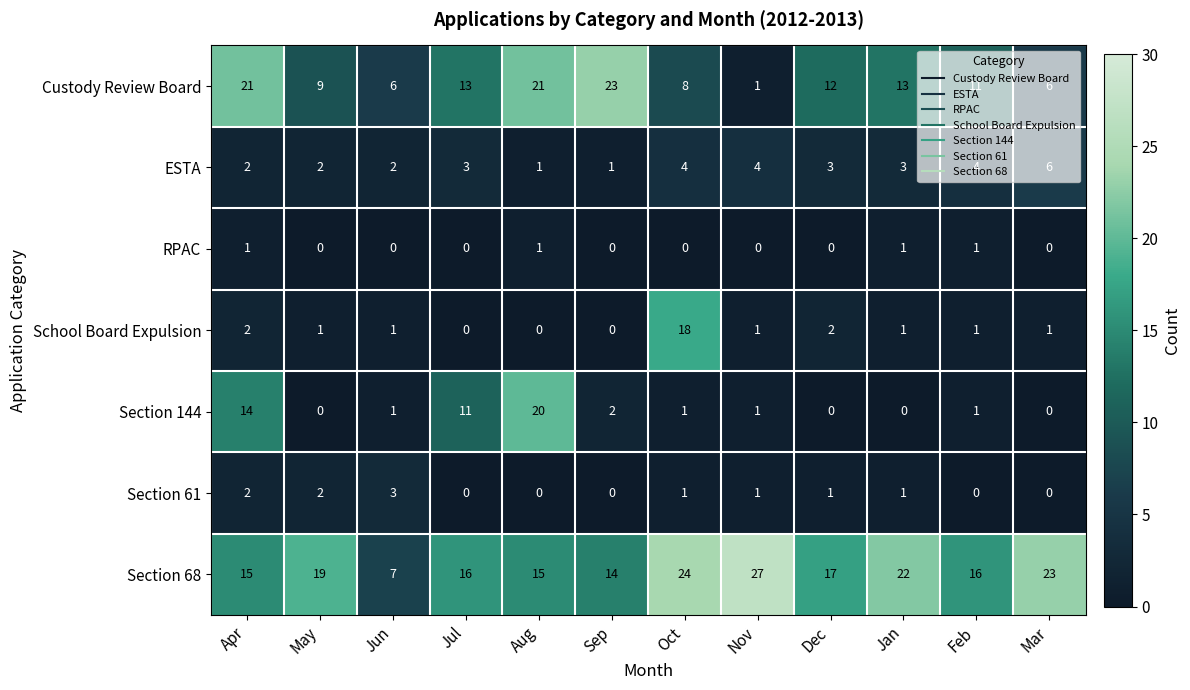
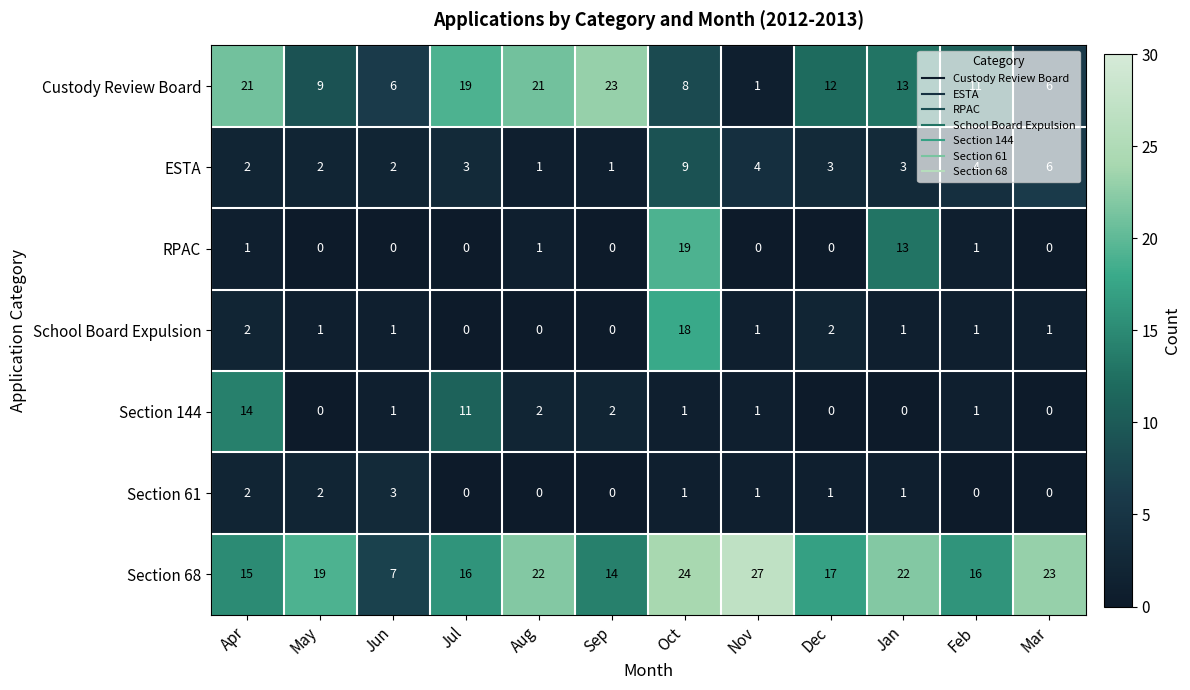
Custody Review Board, Jul: 13 -> 19
ESTA, Oct: 4 -> 9
RPAC, Oct: 0 -> 19
RPAC, Jan: 1 -> 13
Section 144, Aug: 20 -> 2
Section 68, Aug: 15 -> 22
